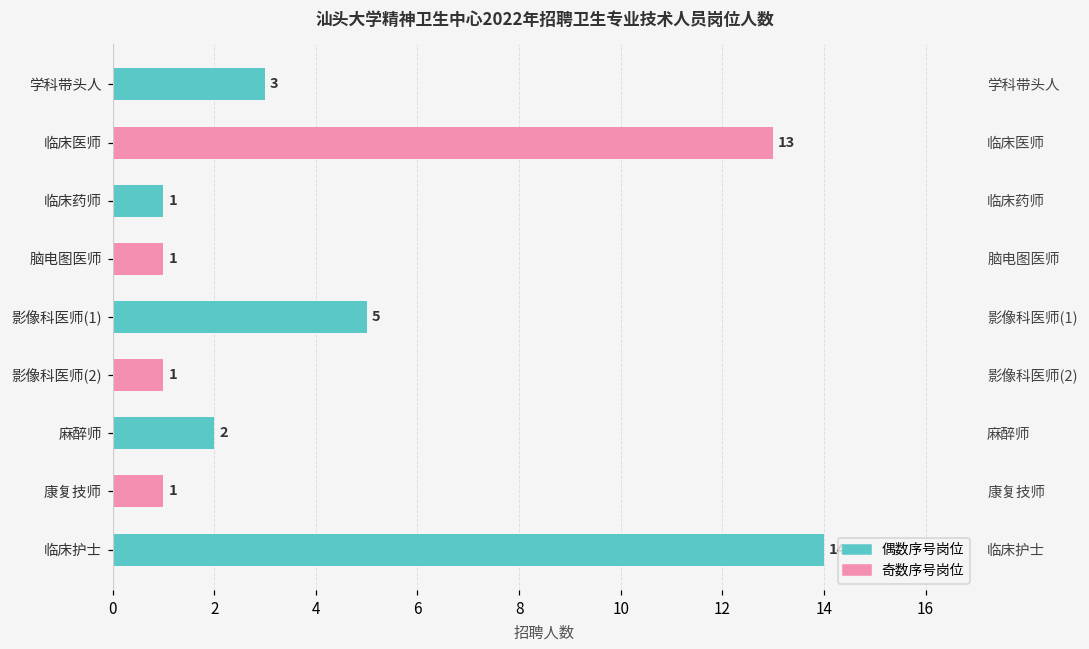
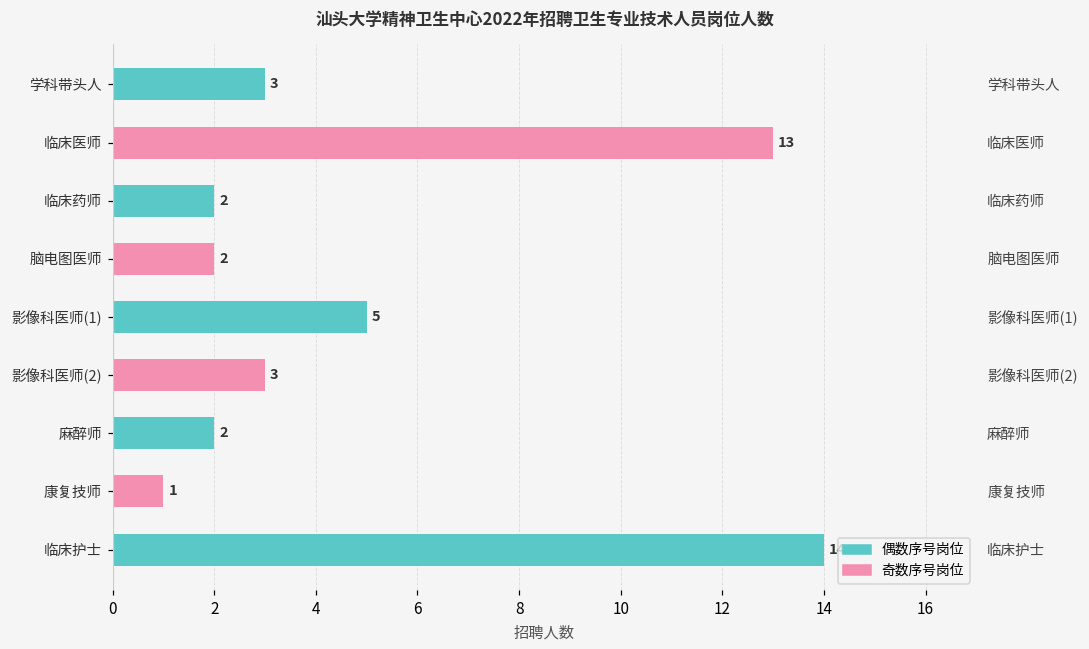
临床药师: 1 -> 2
脑电图医师: 1 -> 2
影像科医师(2): 1 -> 3
